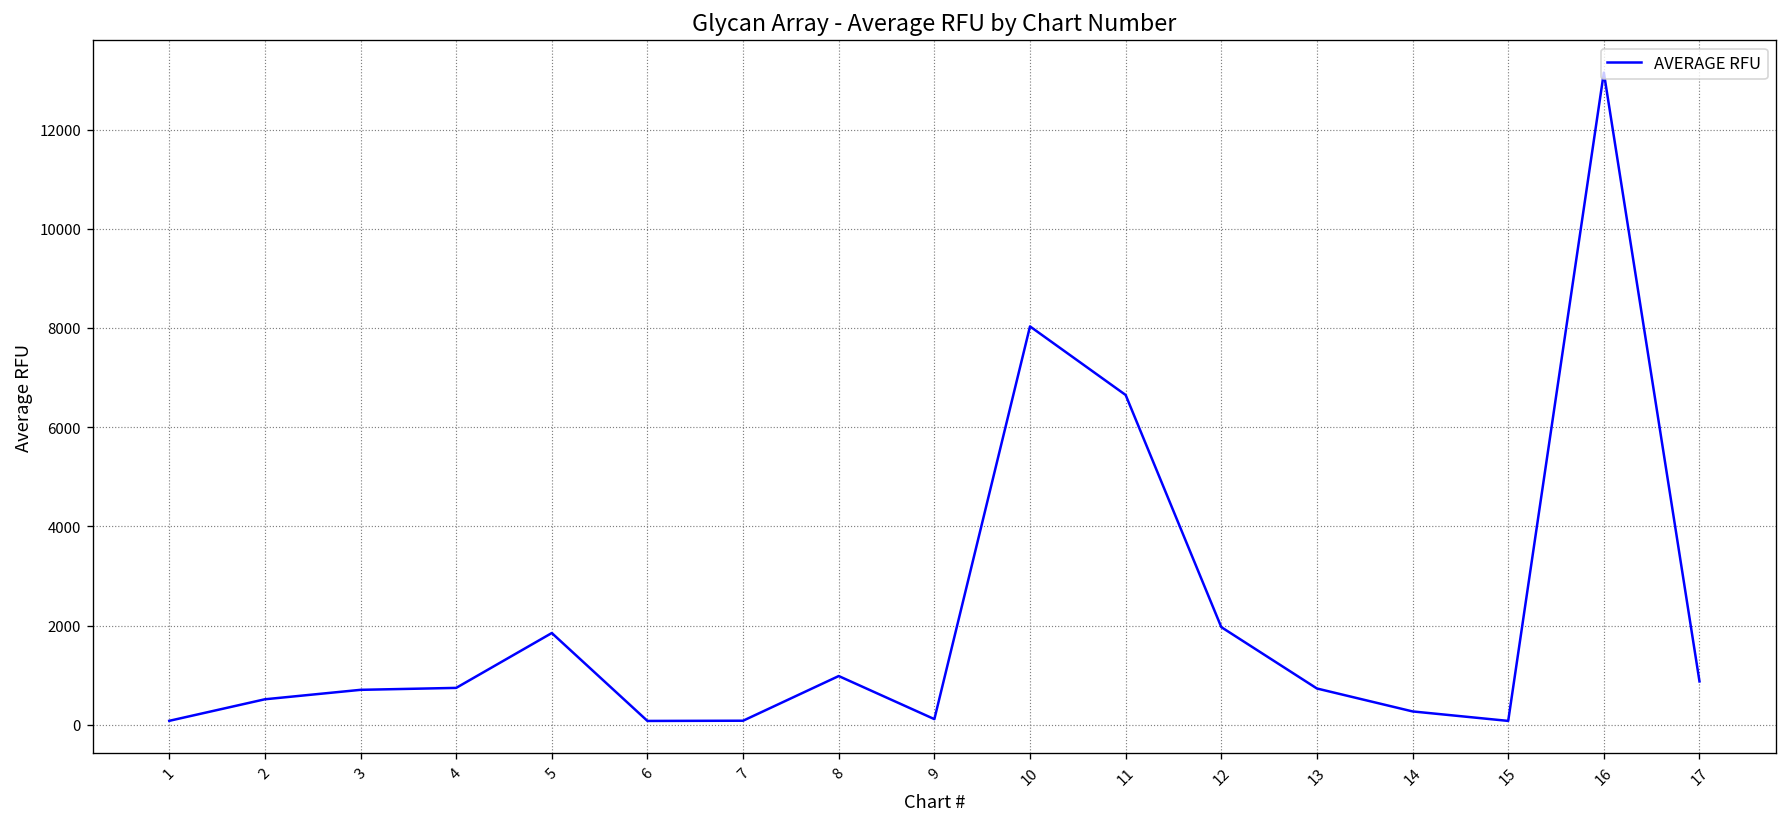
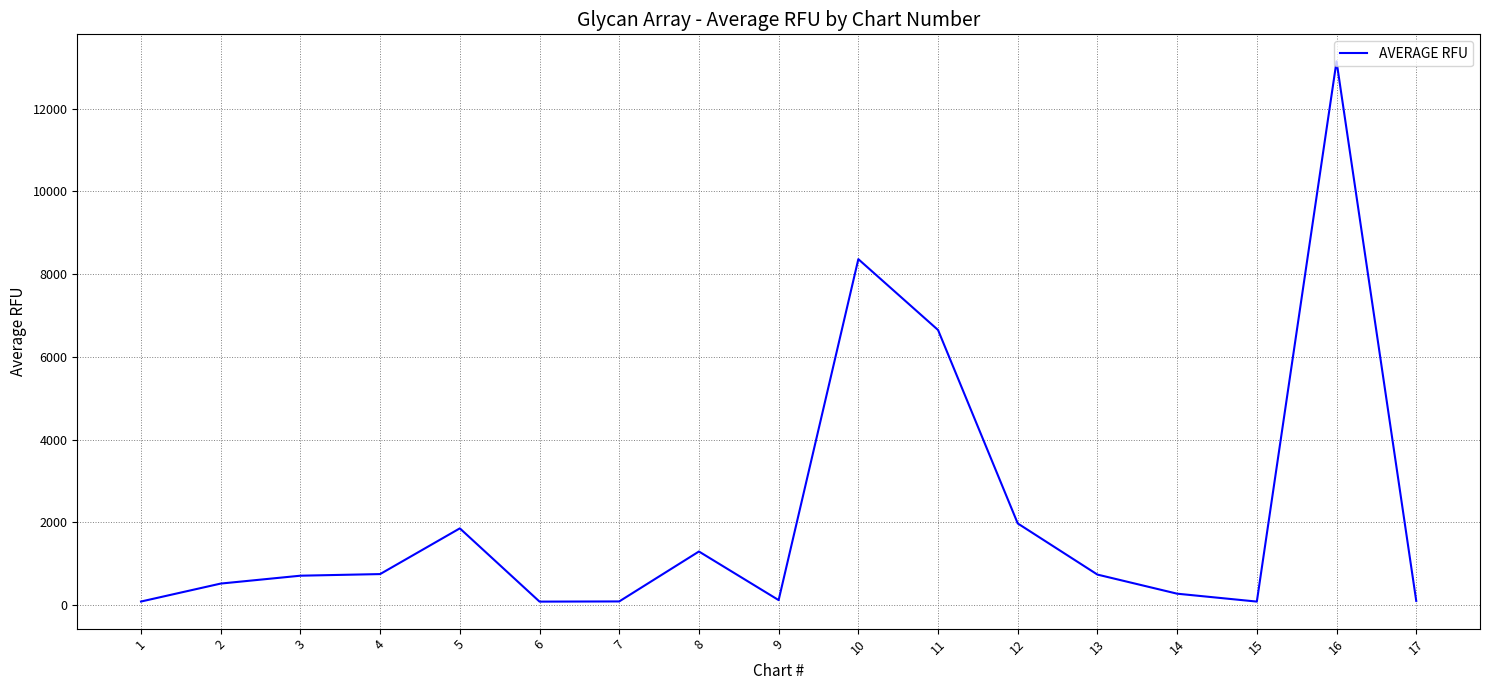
8: 1000 -> 1300
10: 8000 -> 8400
17: 900 -> 100
